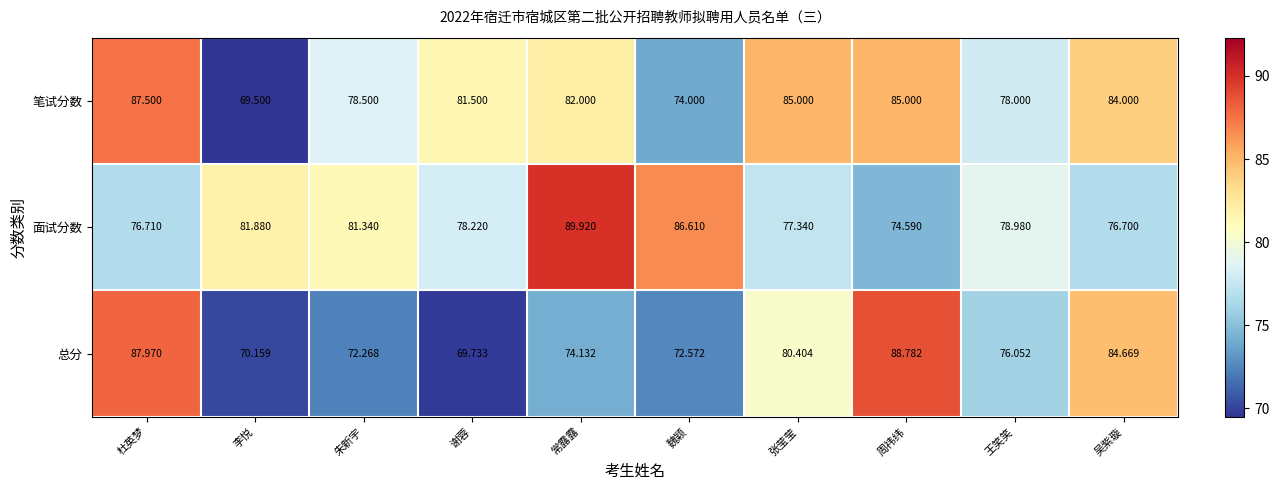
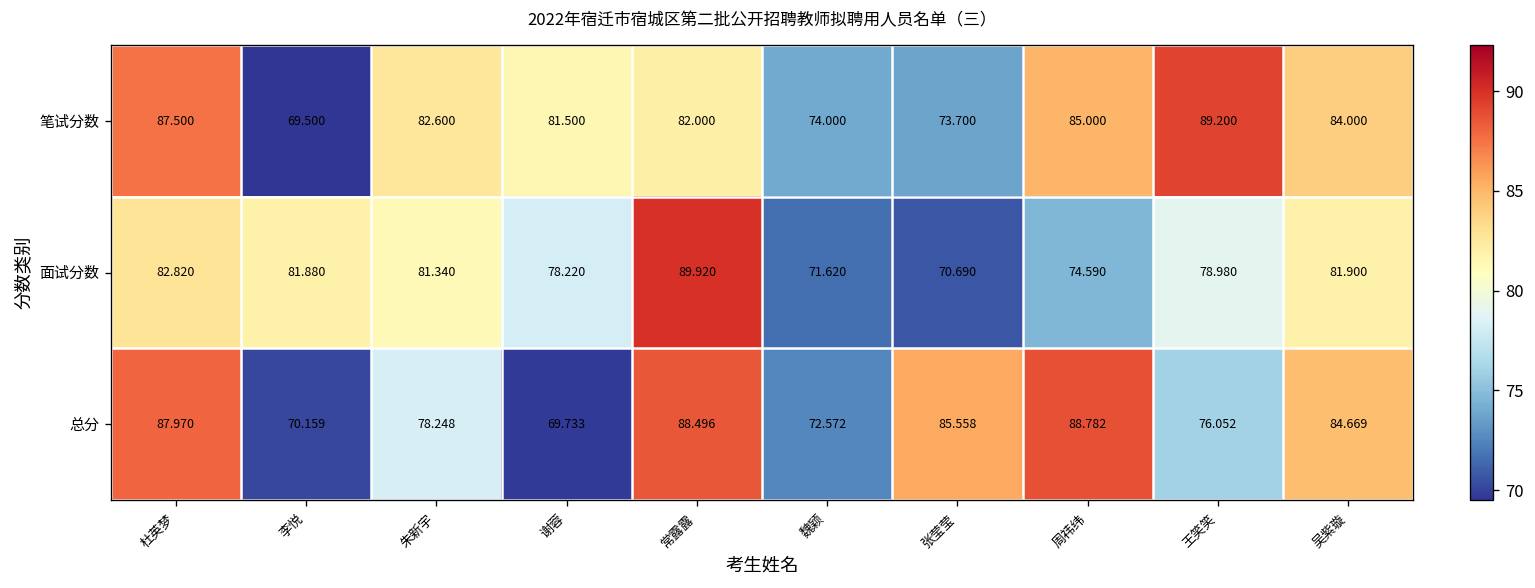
笔试分数, 朱新宇: 78.500 -> 82.600
笔试分数, 张莹莹: 85.000 -> 73.700
笔试分数, 王笑笑: 78.000 -> 89.200
面试分数, 杜英梦: 76.710 -> 82.820
面试分数, 魏颖: 86.610 -> 71.620
面试分数, 张莹莹: 77.340 -> 70.690
面试分数, 吴紫璇: 76.700 -> 81.900
总分, 朱新宇: 72.268 -> 78.248
总分, 常露露: 74.132 -> 88.496
总分, 张莹莹: 80.404 -> 85.558
